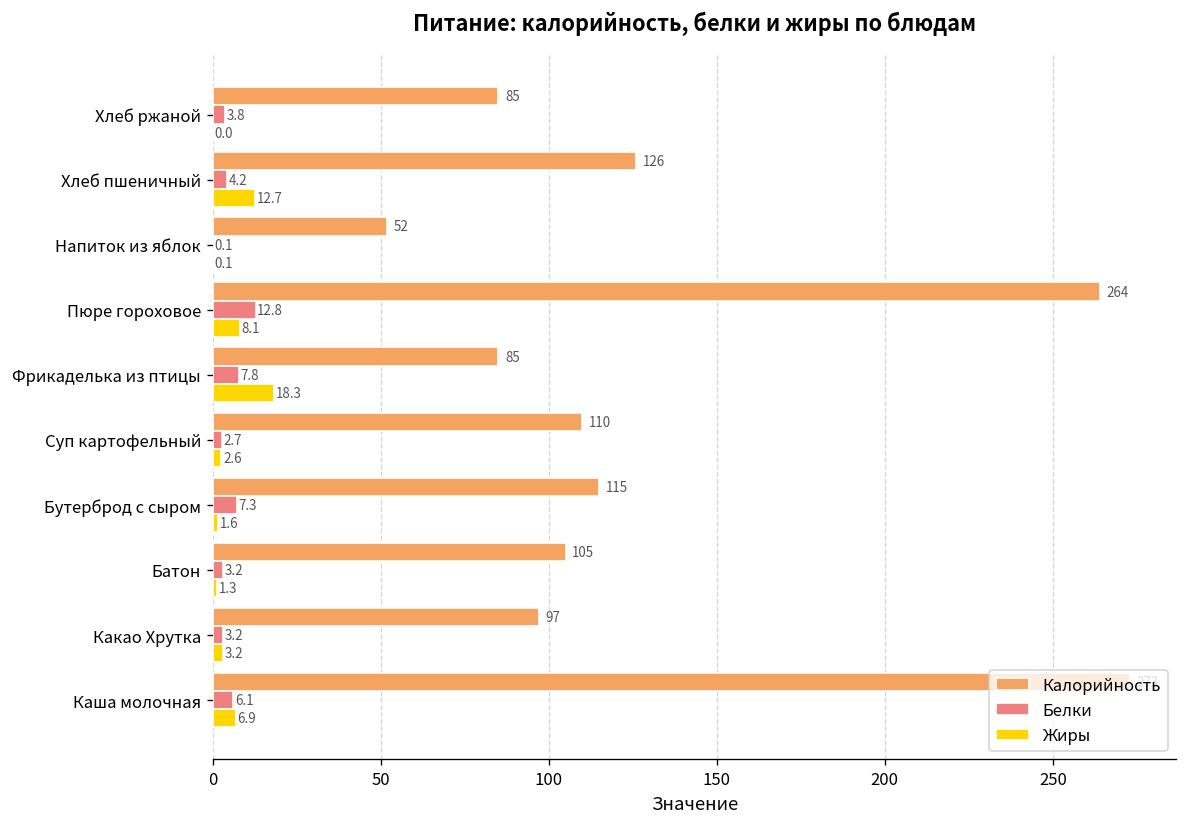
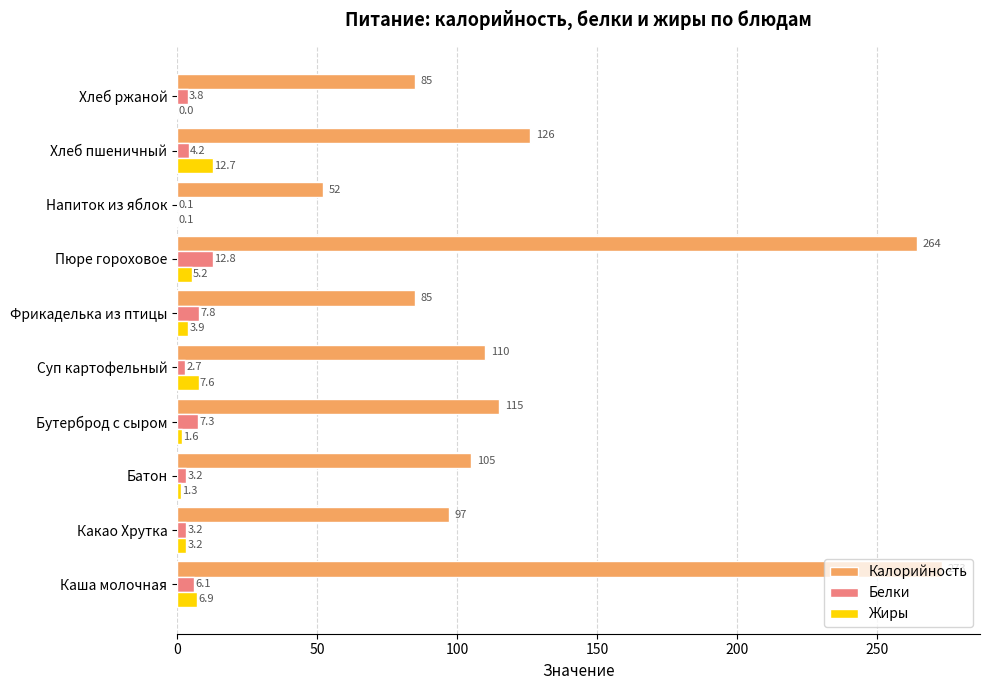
Жиры, Пюре гороховое: 8.1 -> 5.2
Жиры, Фрикаделька из птицы: 18.3 -> 3.9
Жиры, Суп картофельный: 2.6 -> 7.6
